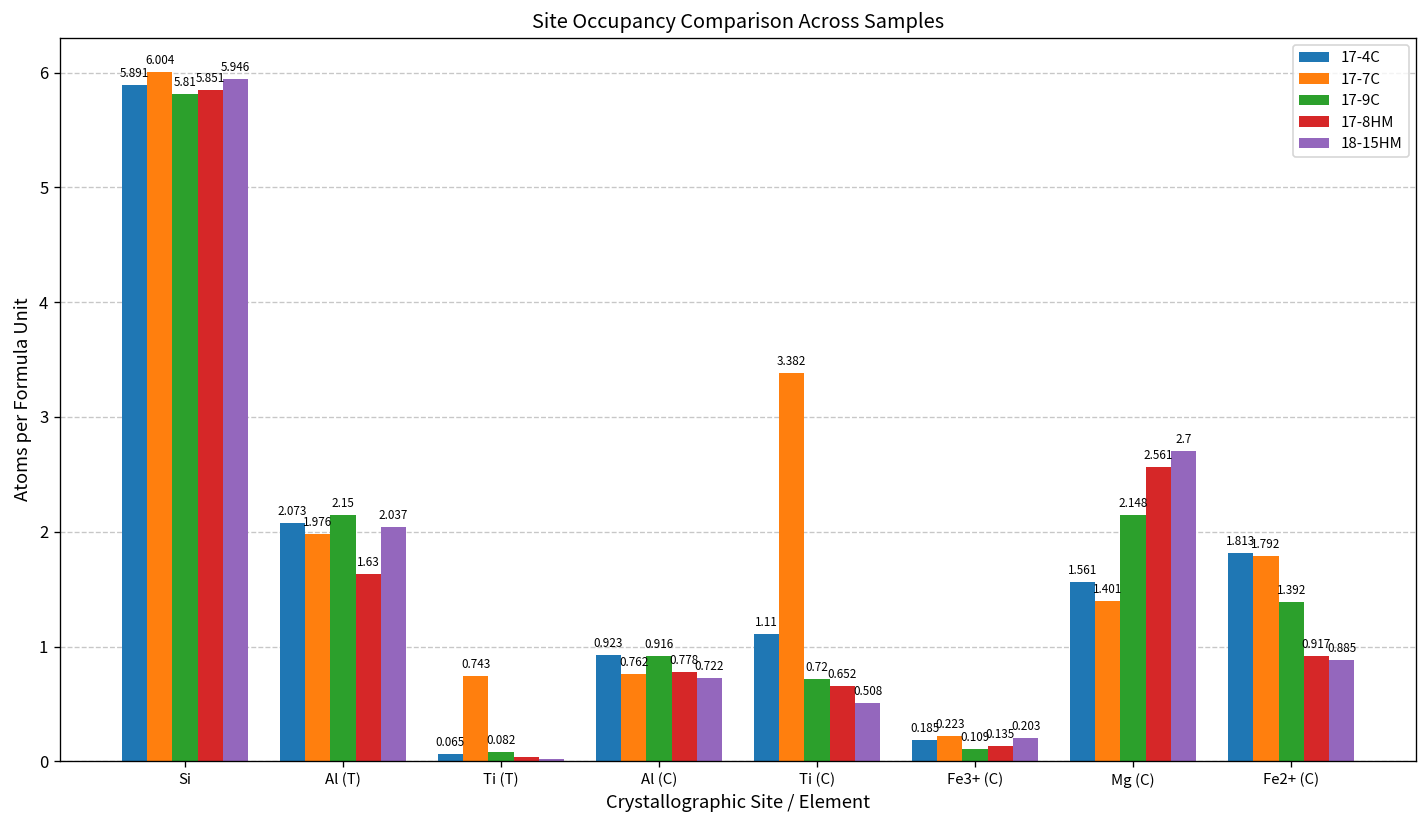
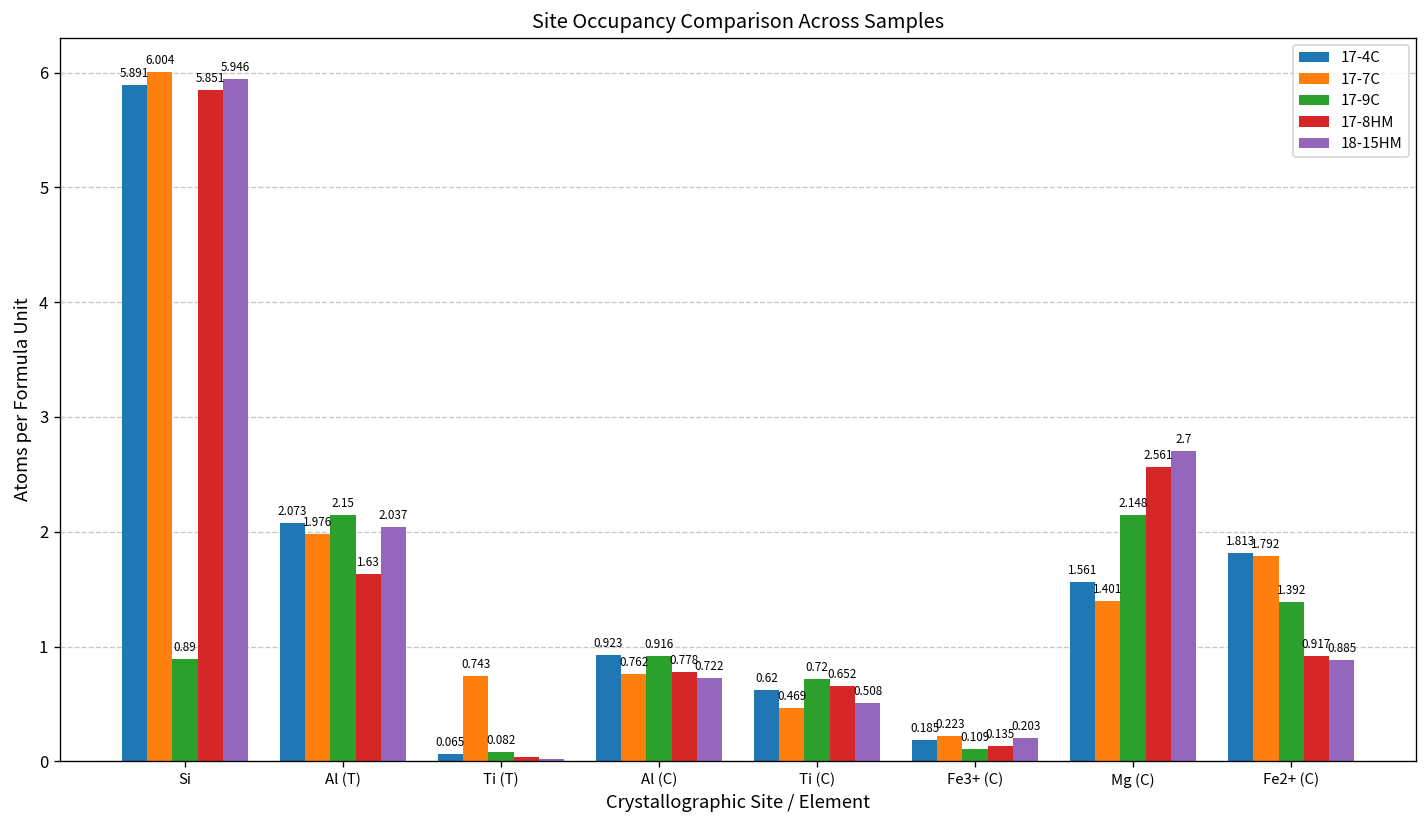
17-9C, Si: 5.81 -> 0.89
17-4C, Ti (C): 1.11 -> 0.62
17-7C, Ti (C): 3.382 -> 0.469
